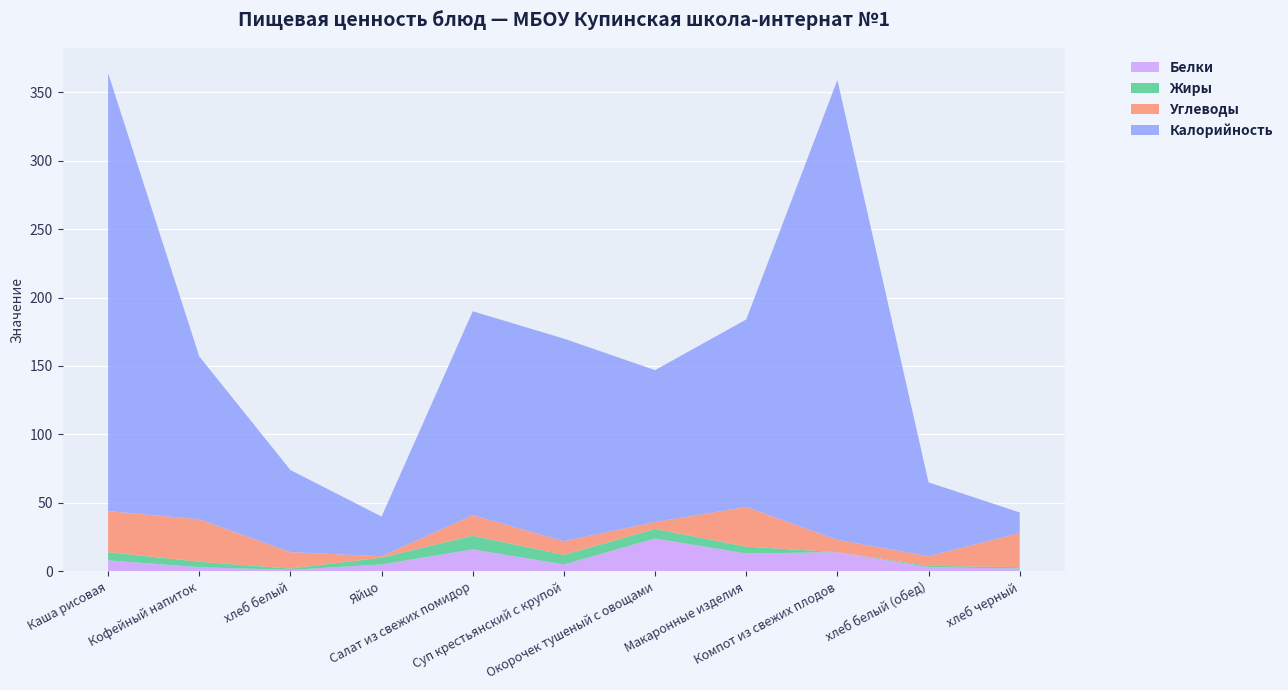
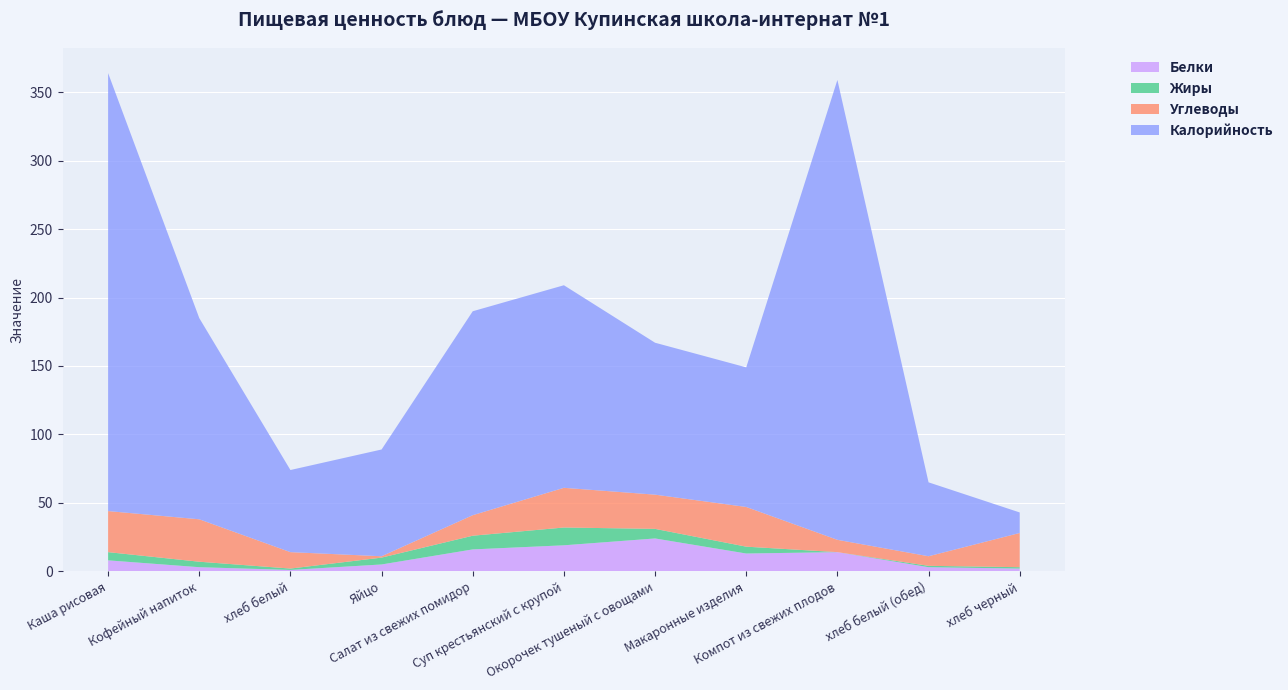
Калорийность, Кофейный напиток: 119 -> 147
Калорийность, Яйцо: 29 -> 78
Белки, Суп крестьянский с крупой: 5 -> 19
Жиры, Суп крестьянский с крупой: 7 -> 13
Углеводы, Суп крестьянский с крупой: 10 -> 29
Углеводы, Окорочек тушеный с овощами: 5 -> 25
Калорийность, Макаронные изделия: 137 -> 102
